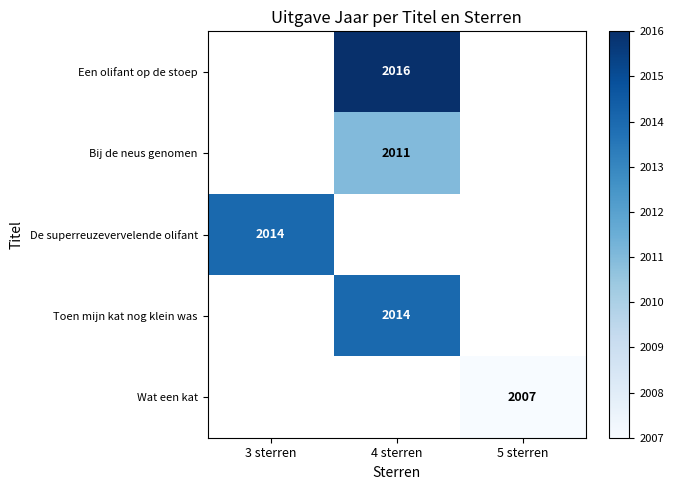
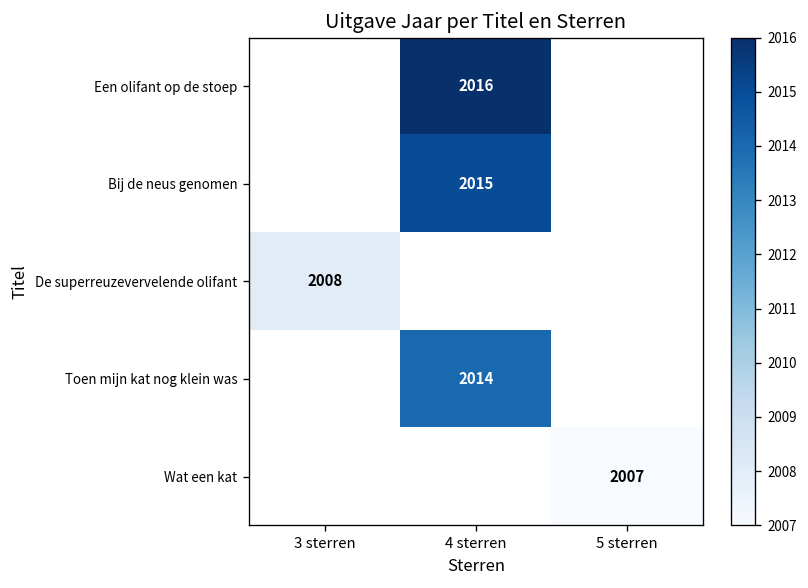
Bij de neus genomen, 4 sterren: 2011 -> 2015
De superreuzevervelende olifant, 3 sterren: 2014 -> 2008
